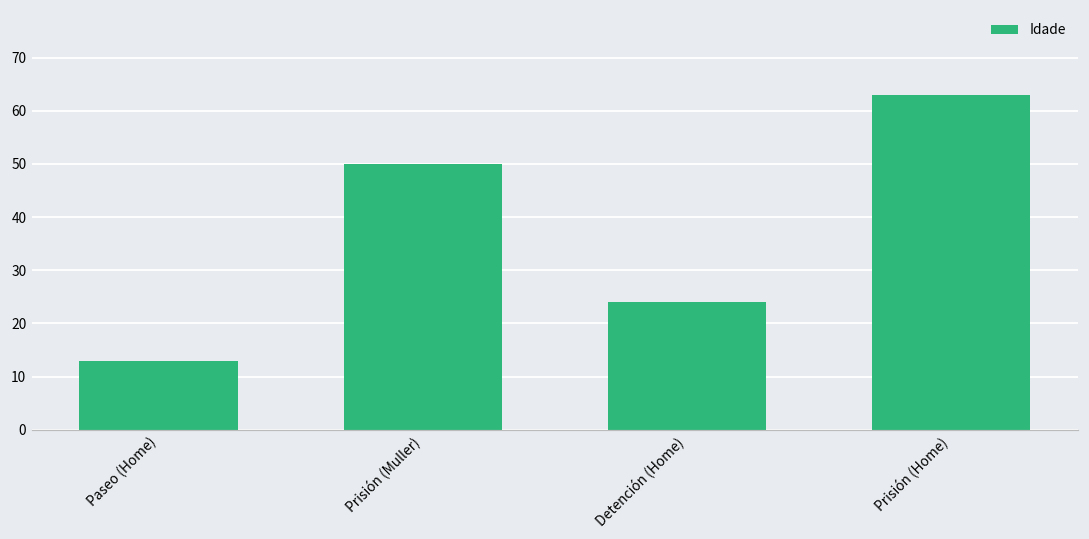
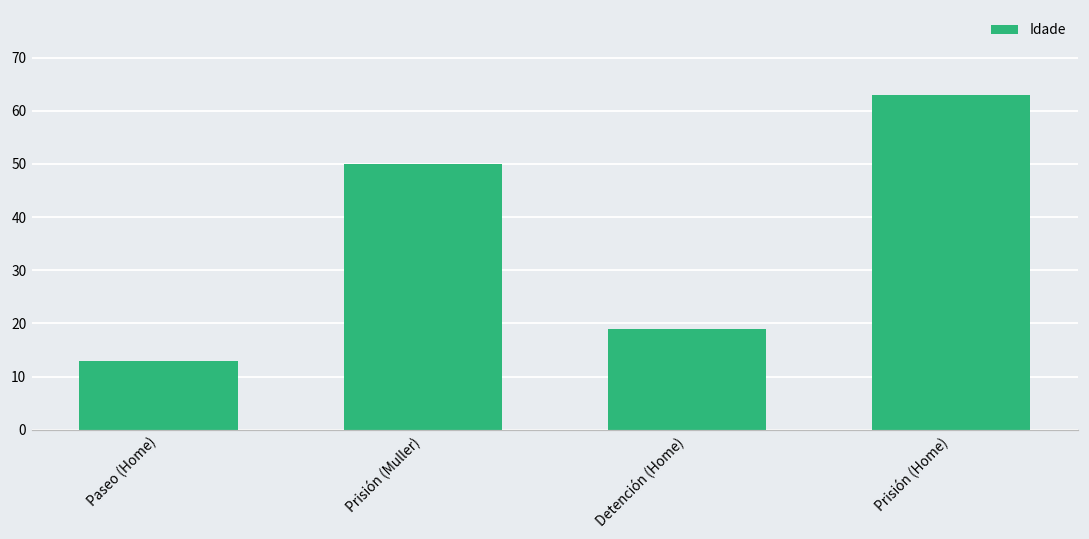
Detención (Home): 24 -> 19
